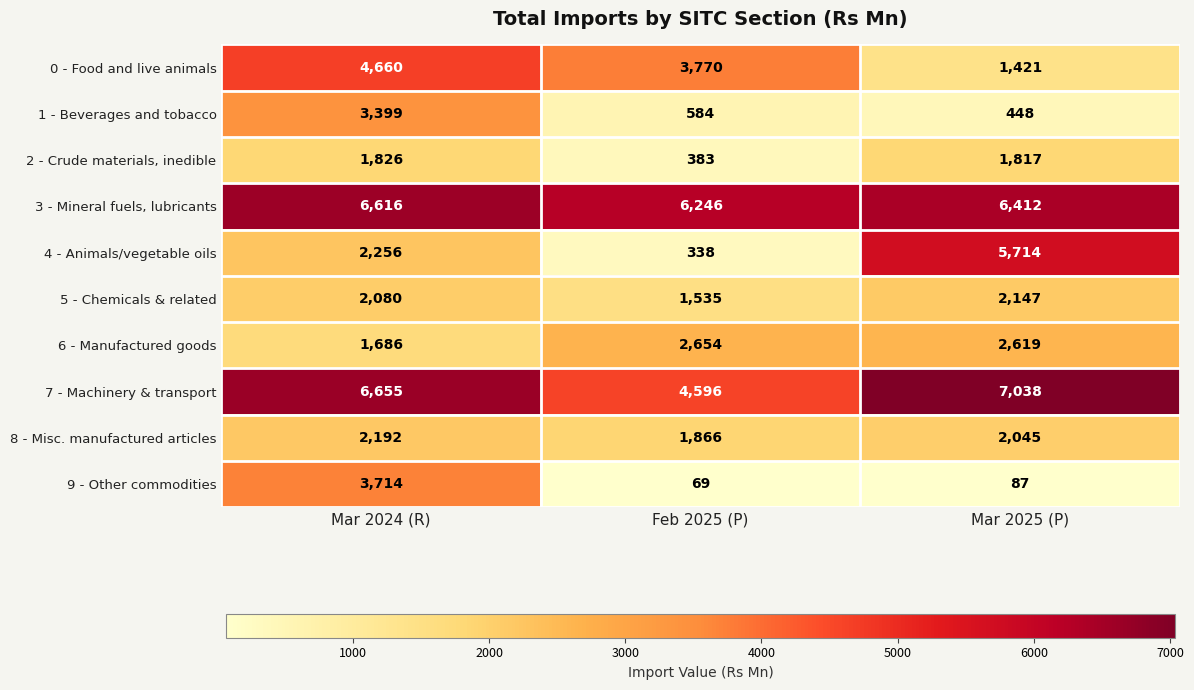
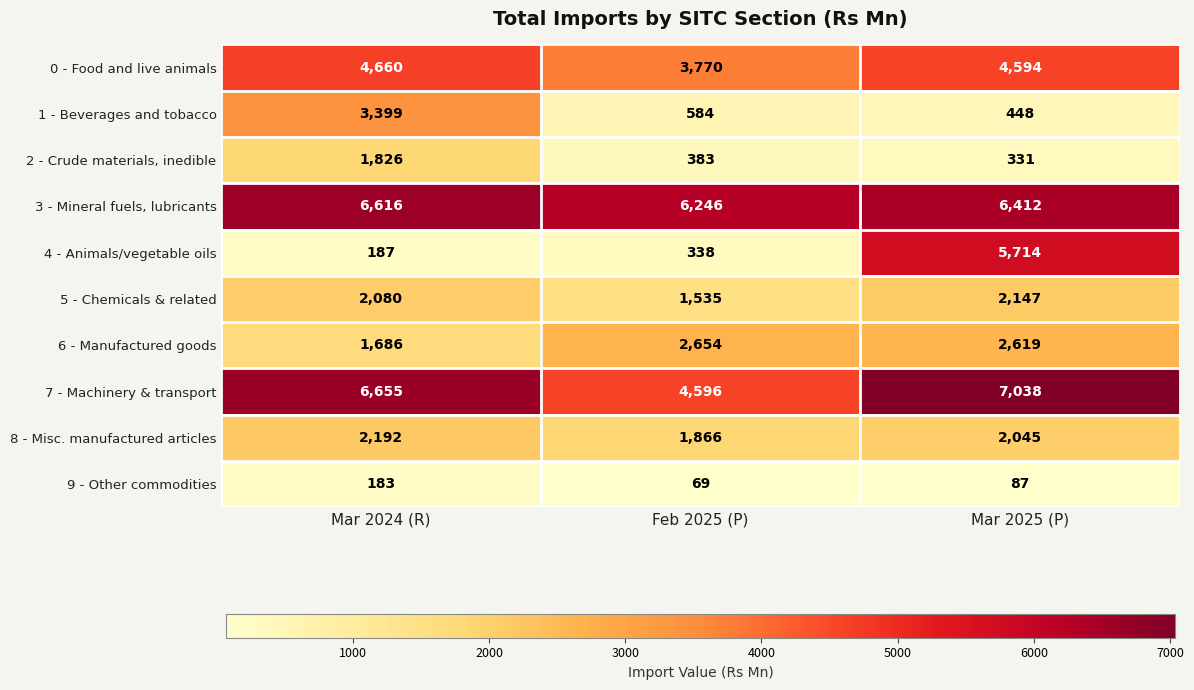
0 - Food and live animals, Mar 2025 (P): 1,421 -> 4,594
2 - Crude materials, inedible, Mar 2025 (P): 1,817 -> 331
4 - Animals/vegetable oils, Mar 2024 (R): 2,256 -> 187
9 - Other commodities, Mar 2024 (R): 3,714 -> 183
